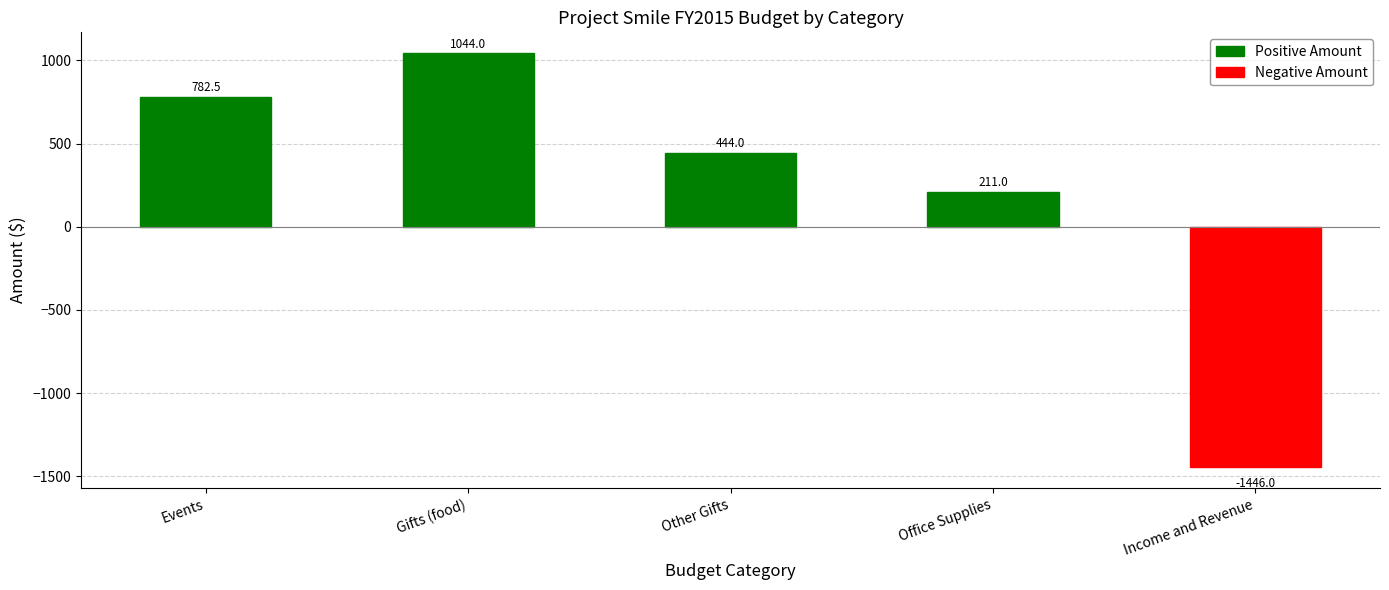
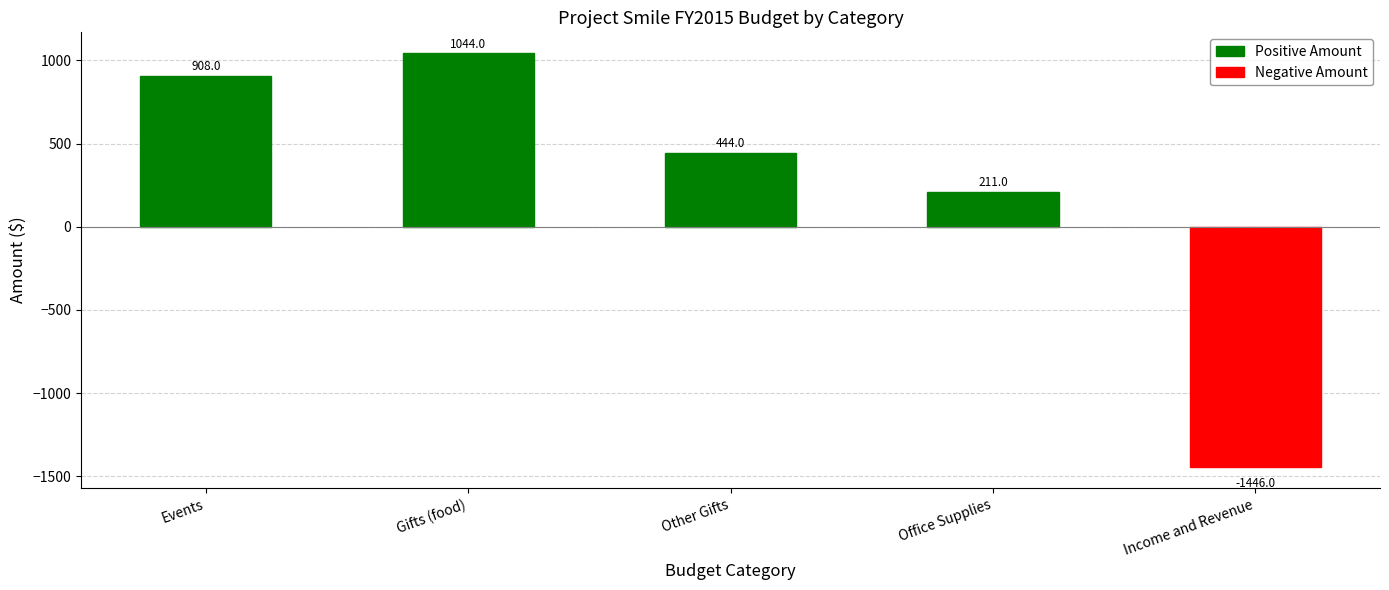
Events: 782.5 -> 908.0
